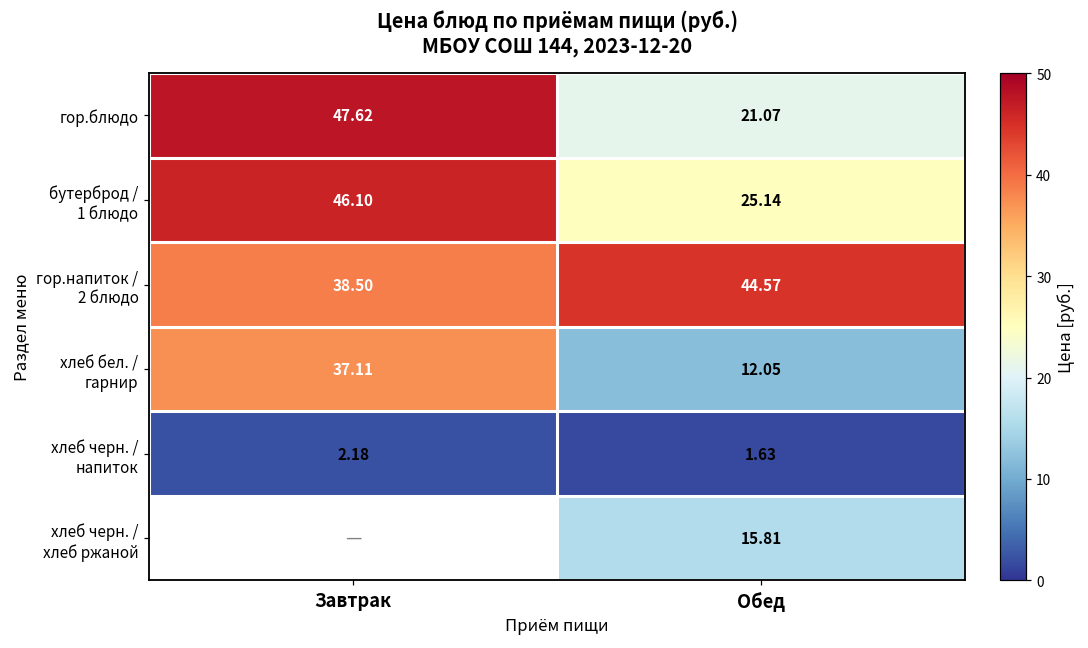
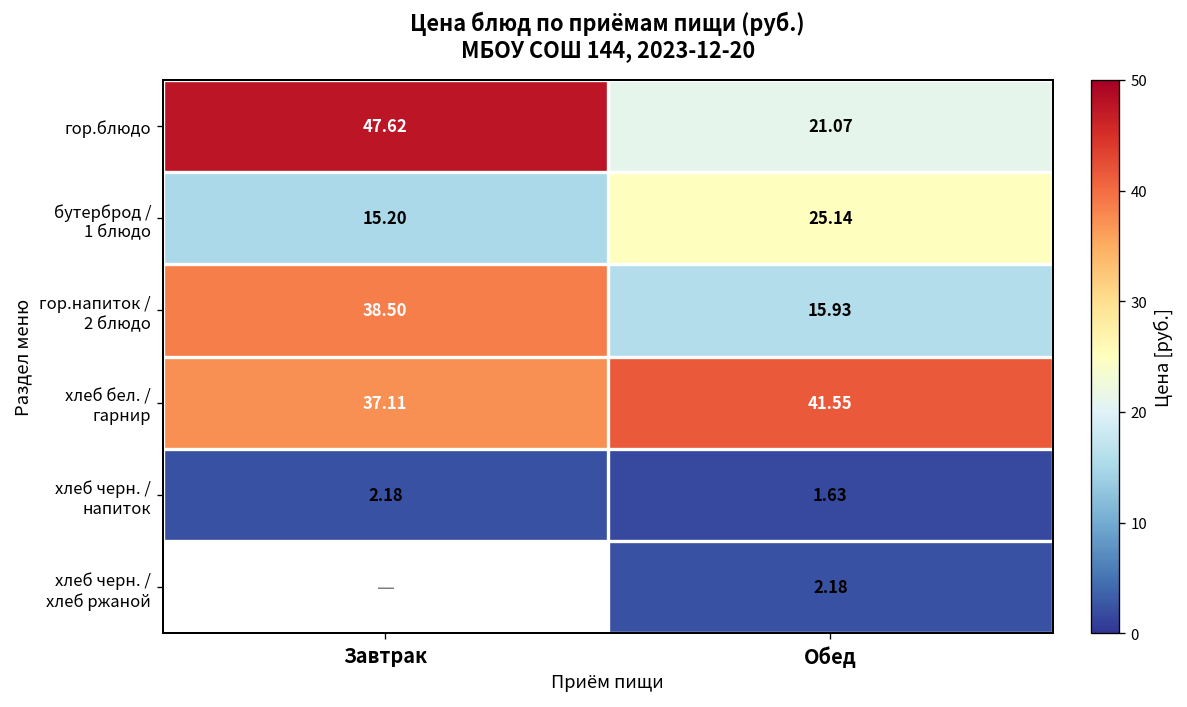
бутерброд / 1 блюдо, Завтрак: 46.10 -> 15.20
гор.напиток / 2 блюдо, Обед: 44.57 -> 15.93
хлеб бел. / гарнир, Обед: 12.05 -> 41.55
хлеб черн. / хлеб ржаной, Обед: 15.81 -> 2.18
